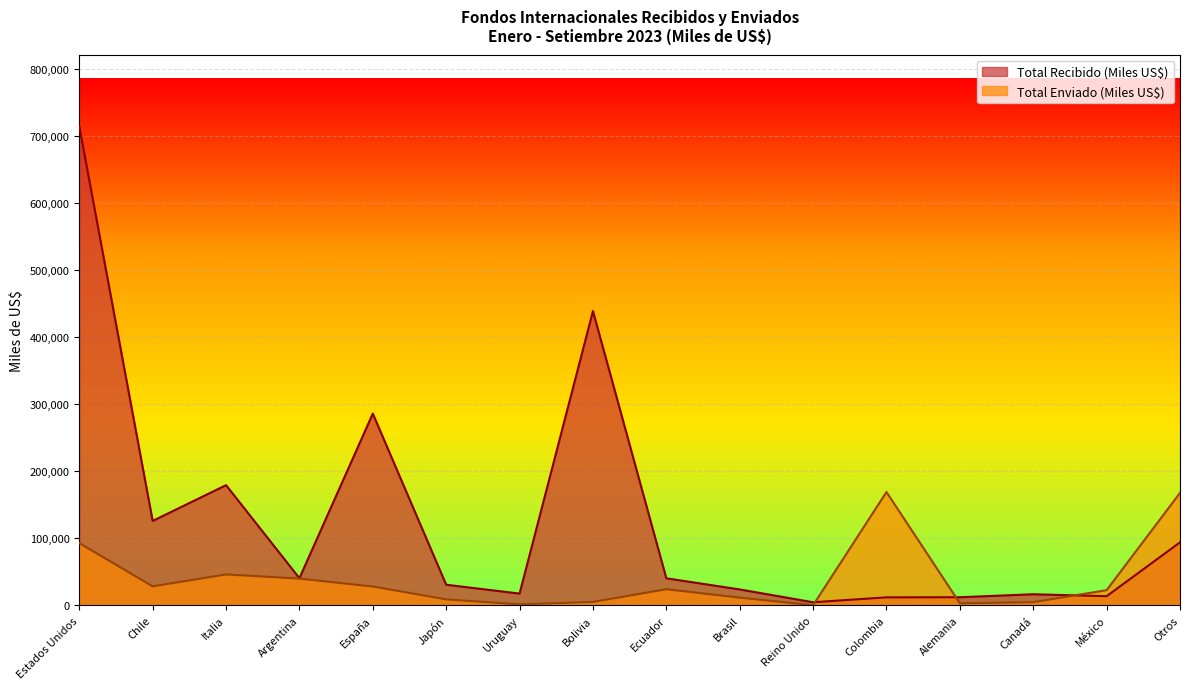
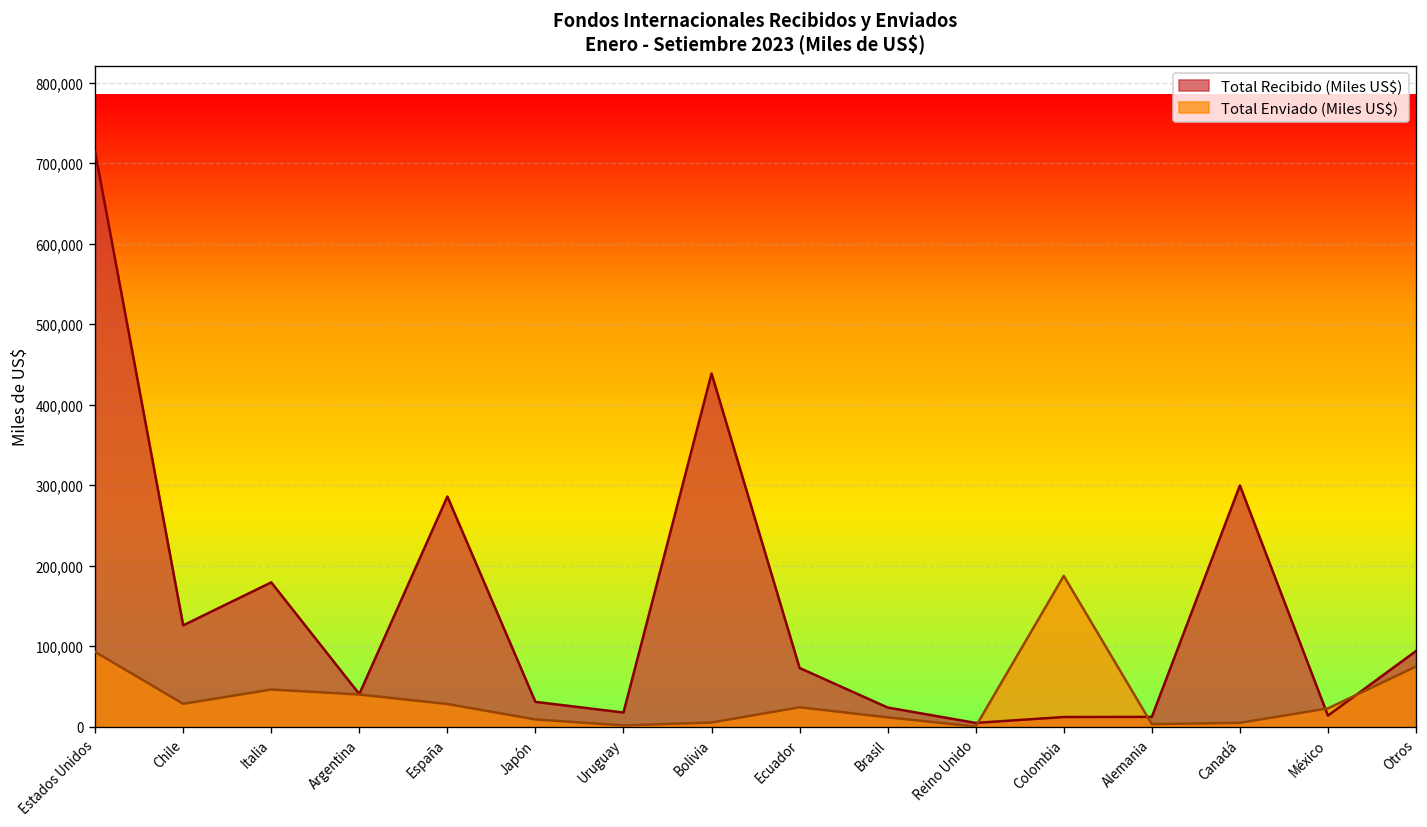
Total Recibido (Miles US$), Ecuador: 40,000 -> 70,000
Total Enviado (Miles US$), Colombia: 170,000 -> 190,000
Total Recibido (Miles US$), Canadá: 20,000 -> 300,000
Total Enviado (Miles US$), Otros: 170,000 -> 70,000
